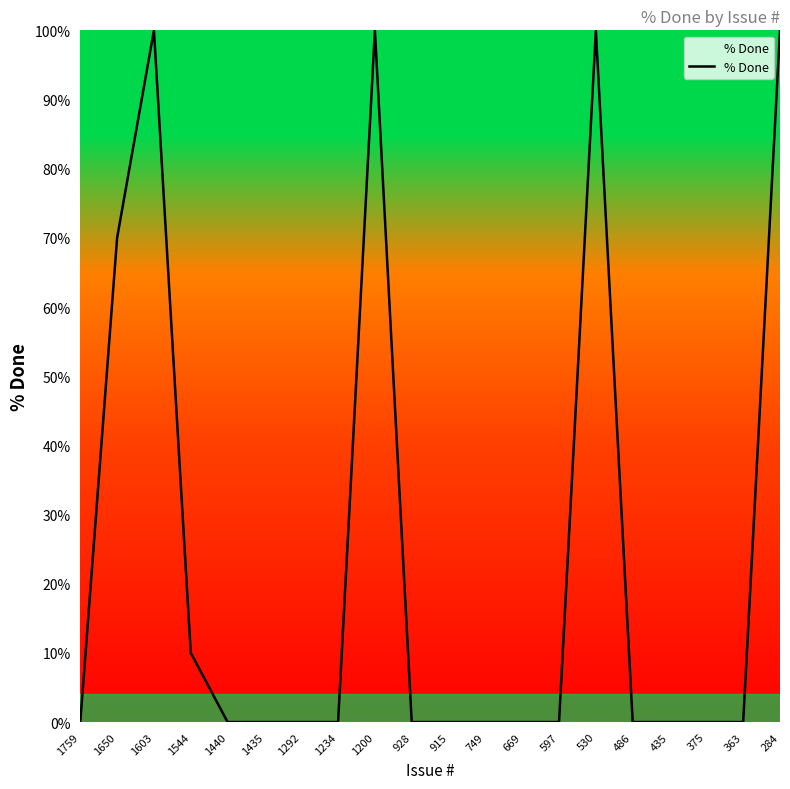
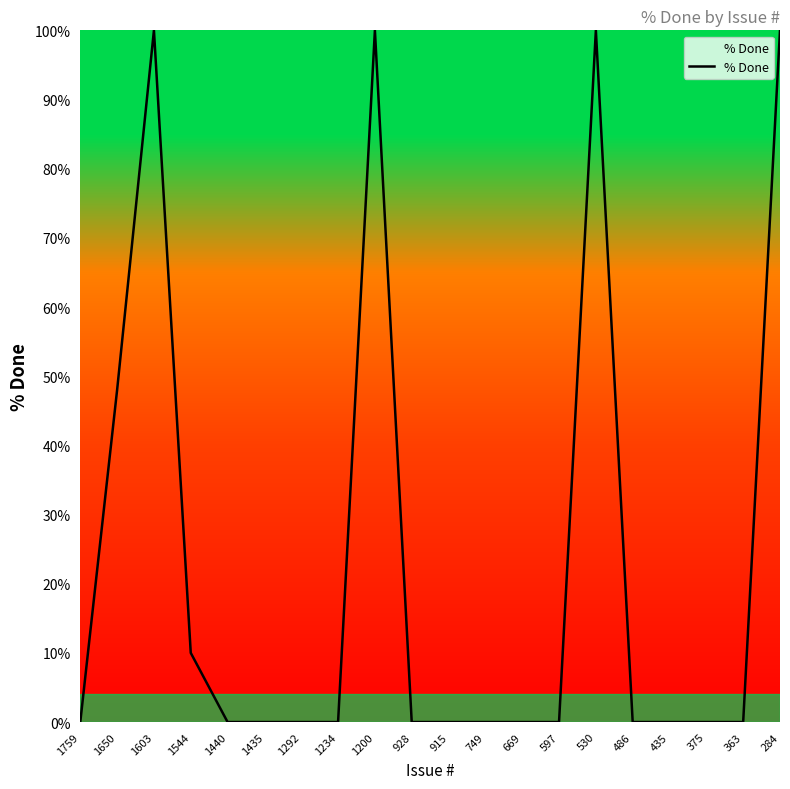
1650: 70% -> 48%
